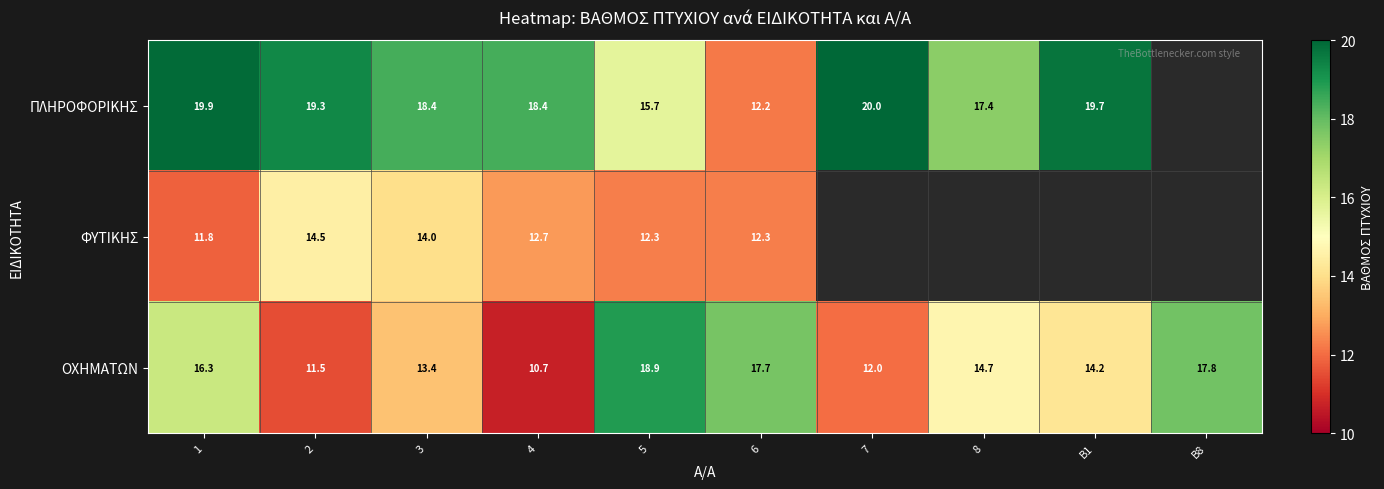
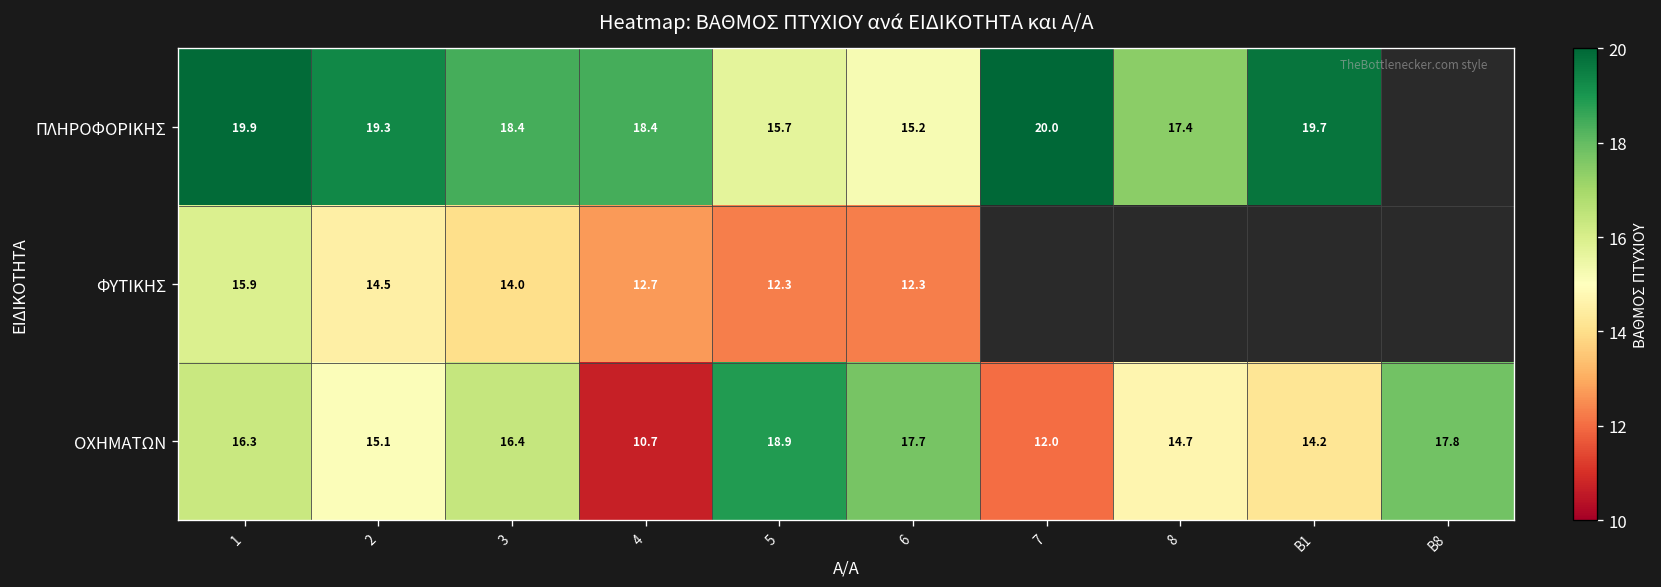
ΠΛΗΡΟΦΟΡΙΚΗΣ, 6: 12.2 -> 15.2
ΦΥΤΙΚΗΣ, 1: 11.8 -> 15.9
ΟΧΗΜΑΤΩΝ, 2: 11.5 -> 15.1
ΟΧΗΜΑΤΩΝ, 3: 13.4 -> 16.4
